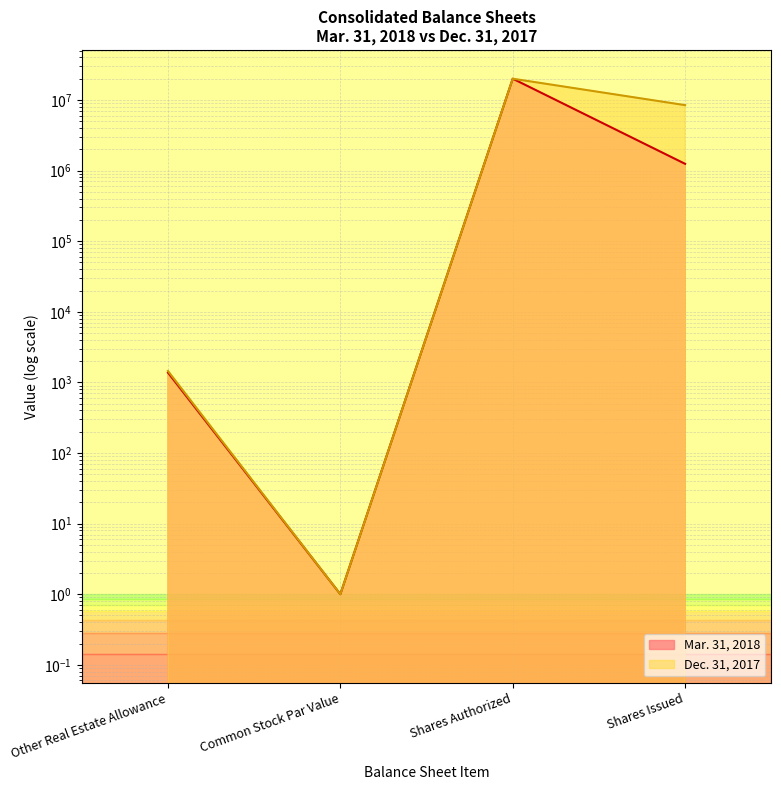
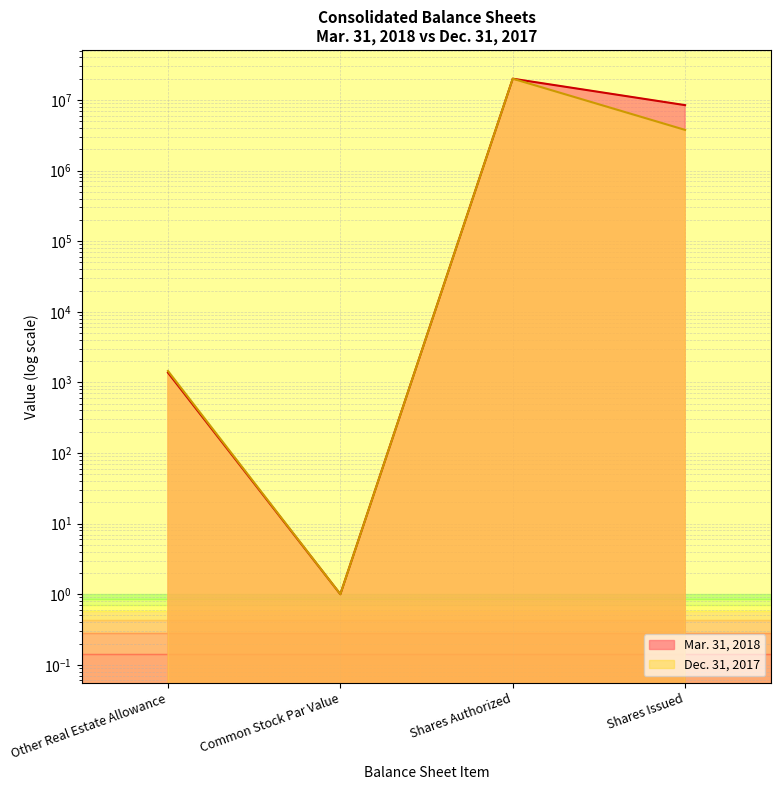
Mar. 31, 2018, Shares Issued: 1200000 -> 8000000
Dec. 31, 2017, Shares Issued: 8000000 -> 4000000
